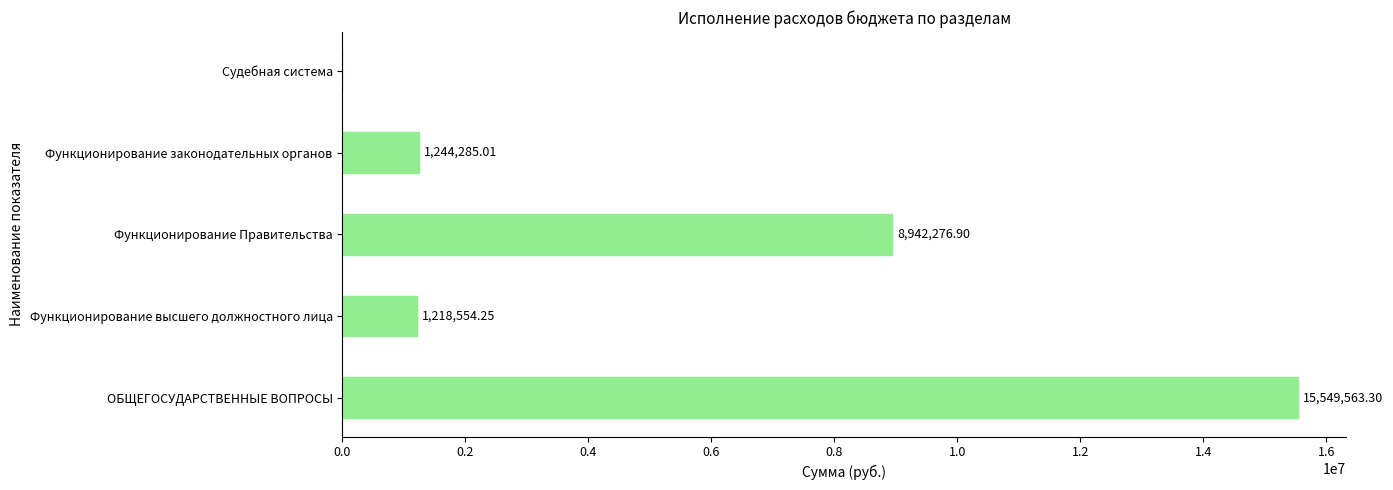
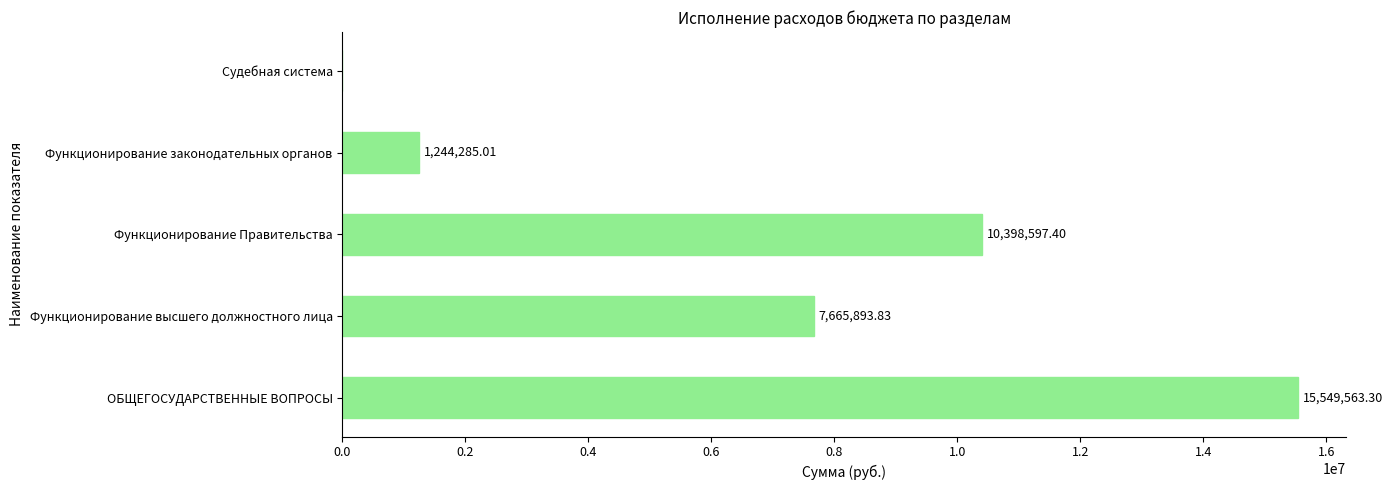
Функционирование Правительства: 8,942,276.90 -> 10,398,597.40
Функционирование высшего должностного лица: 1,218,554.25 -> 7,665,893.83
